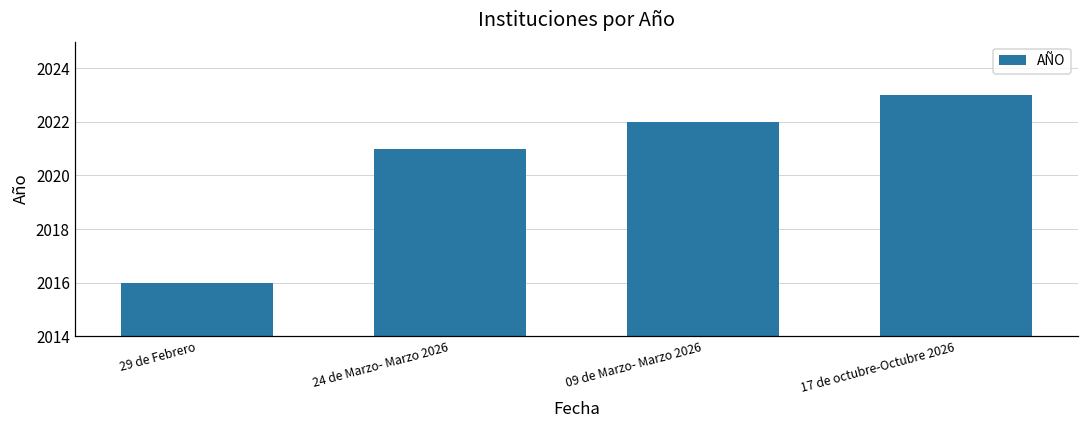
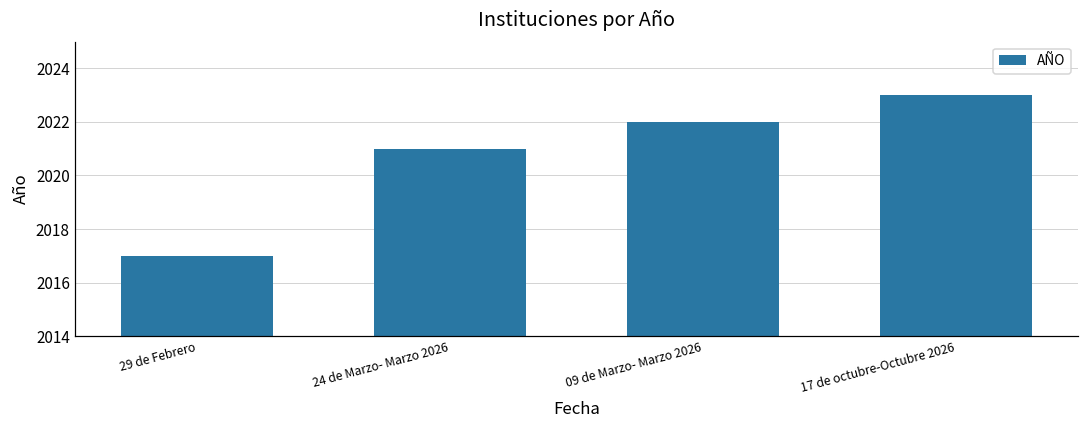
29 de Febrero: 2016 -> 2017
